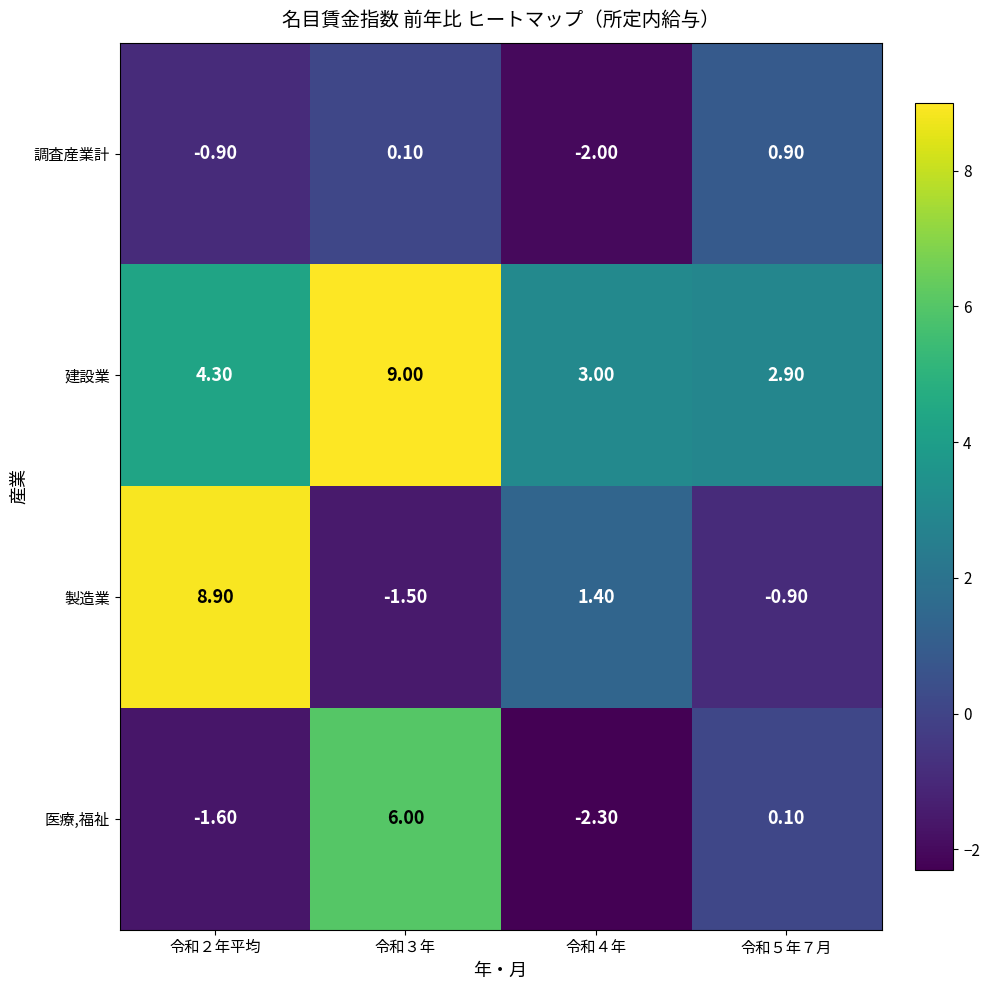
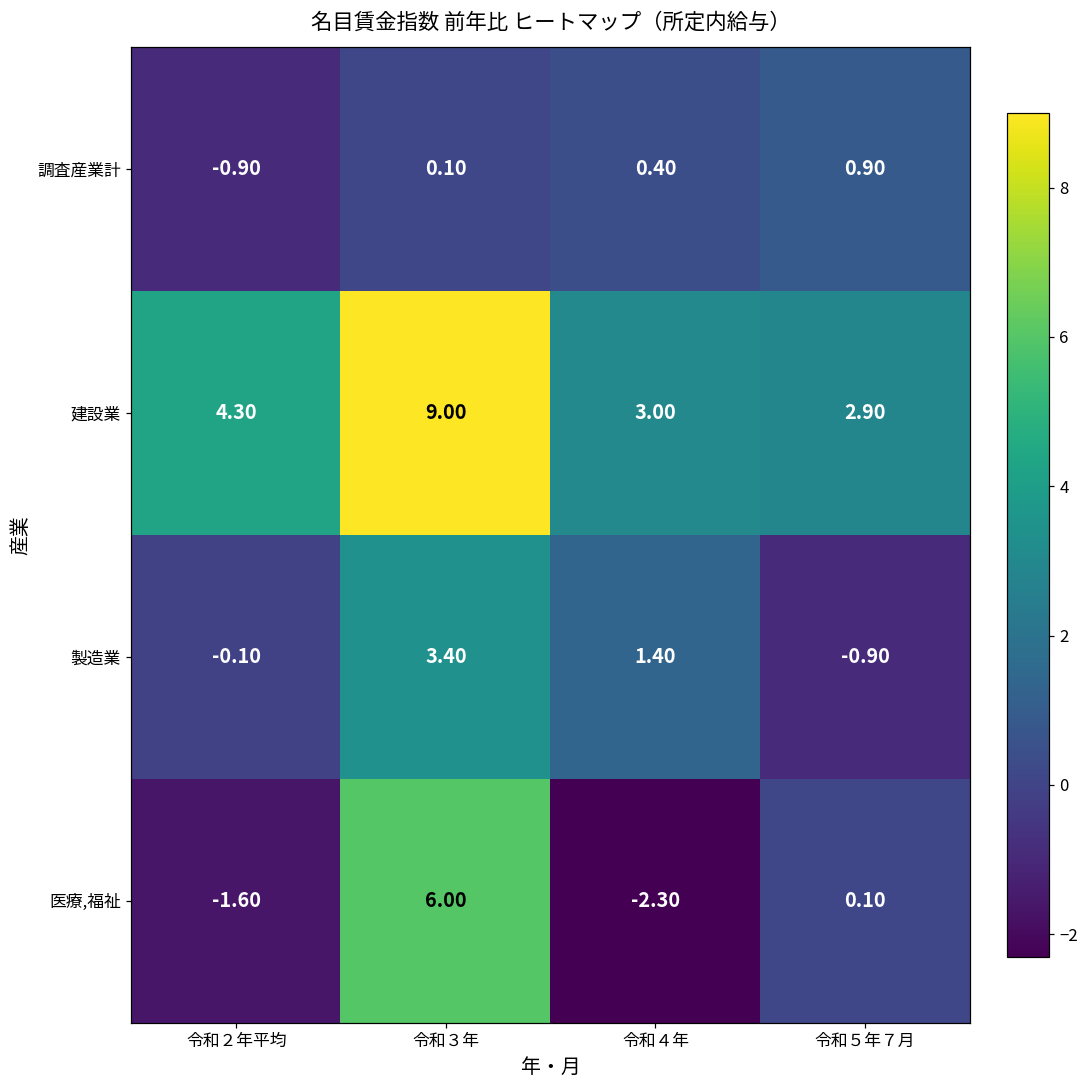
調査産業計, 令和４年: -2.00 -> 0.40
製造業, 令和２年平均: 8.90 -> -0.10
製造業, 令和３年: -1.50 -> 3.40
